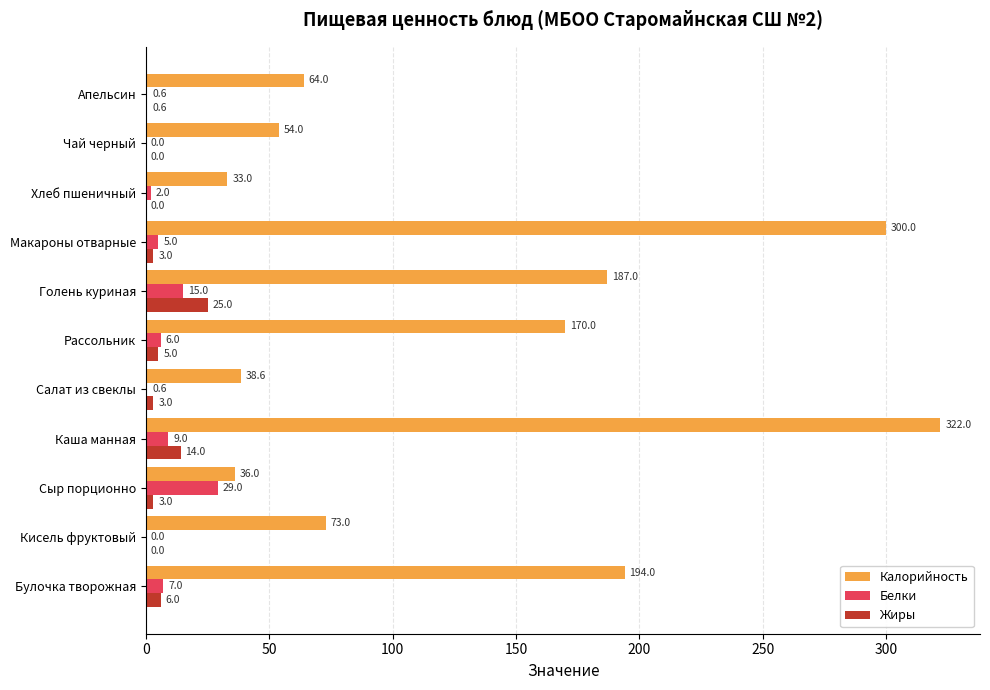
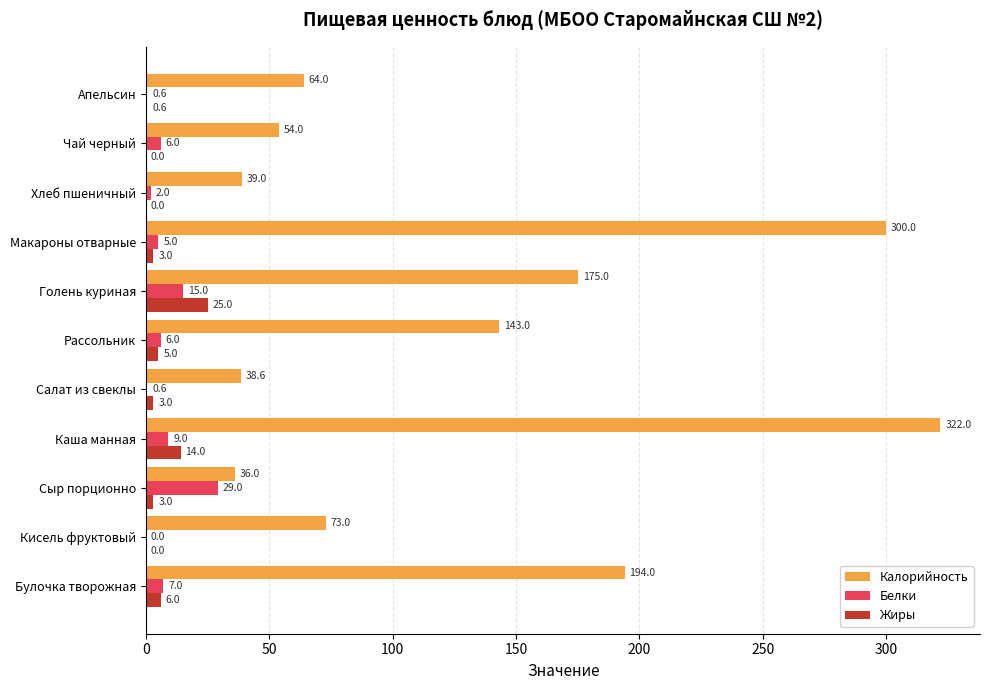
Белки, Чай черный: 0.0 -> 6.0
Калорийность, Хлеб пшеничный: 33.0 -> 39.0
Калорийность, Голень куриная: 187.0 -> 175.0
Калорийность, Рассольник: 170.0 -> 143.0
